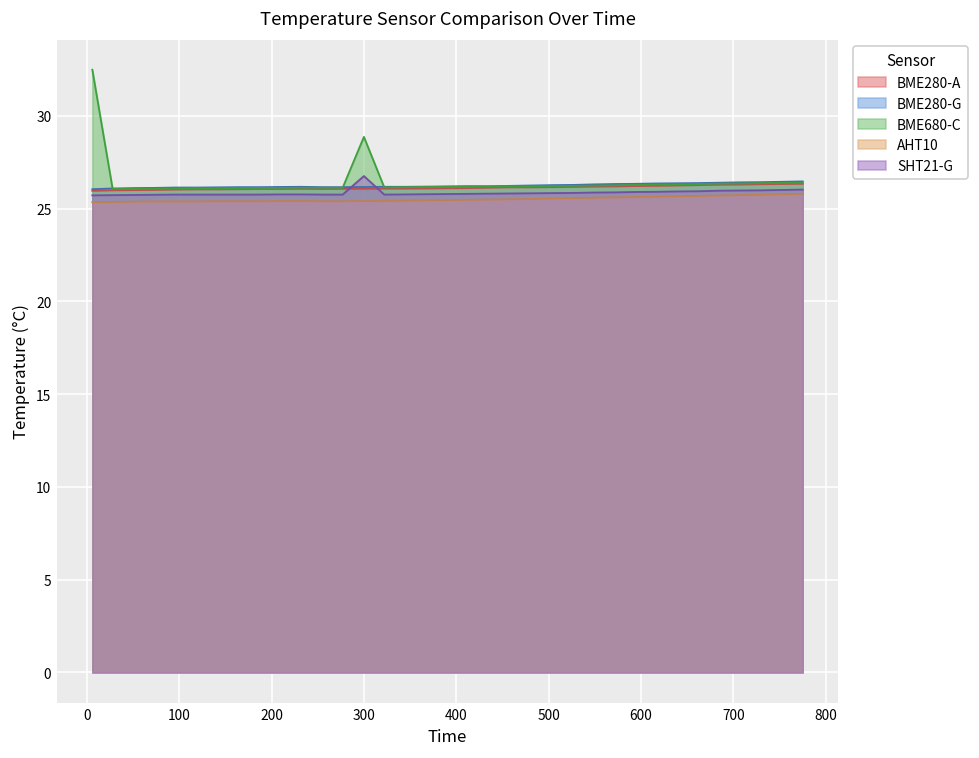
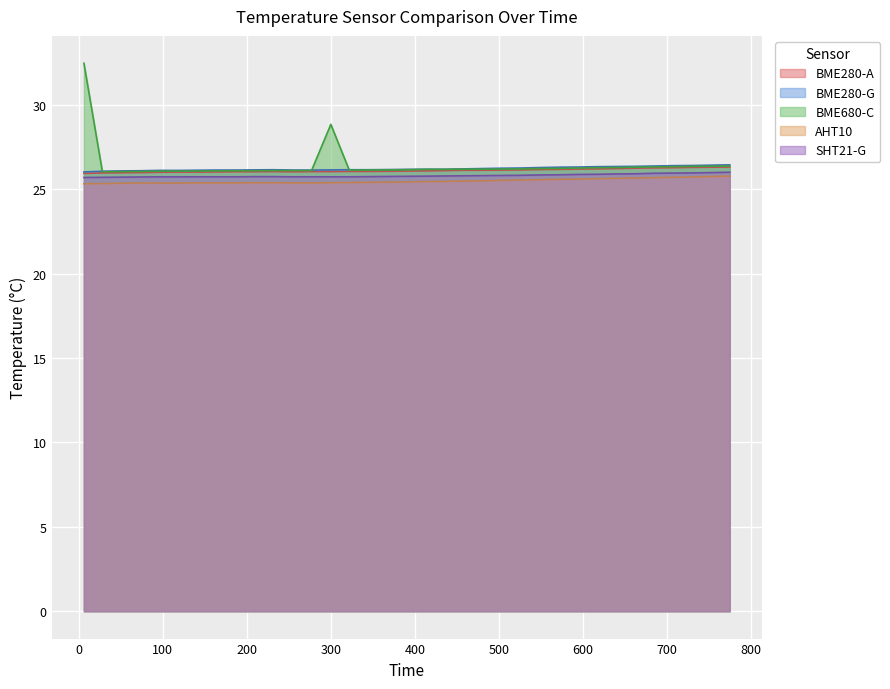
SHT21-G, 300: 26.8 -> 25.8
